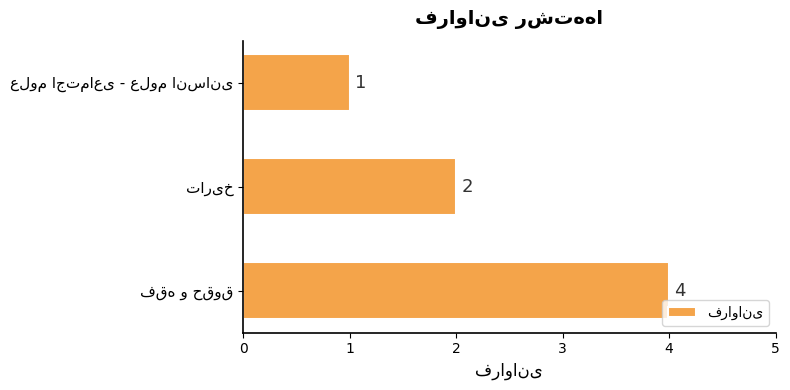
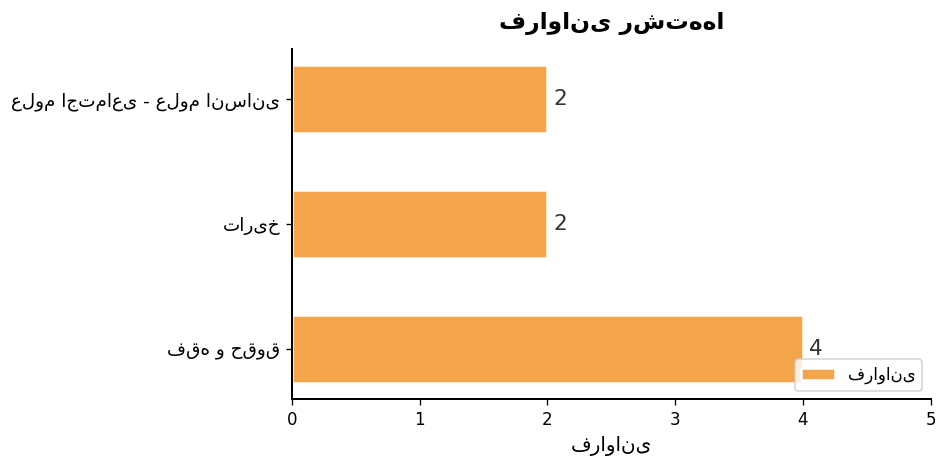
علوم اجتماعی - علوم انسانی: 1 -> 2
